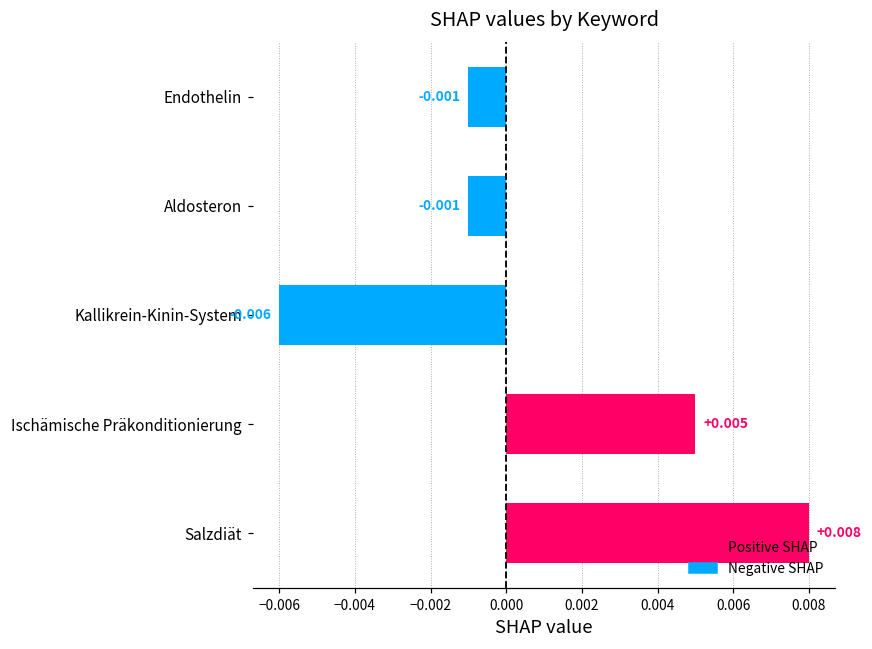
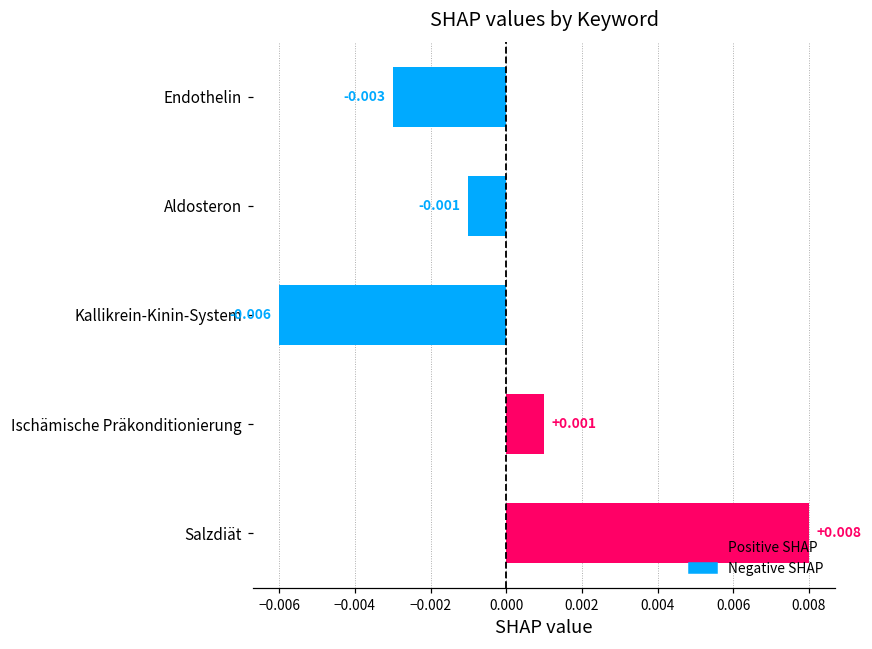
Endothelin: -0.001 -> -0.003
Ischämische Präkonditionierung: +0.005 -> +0.001
